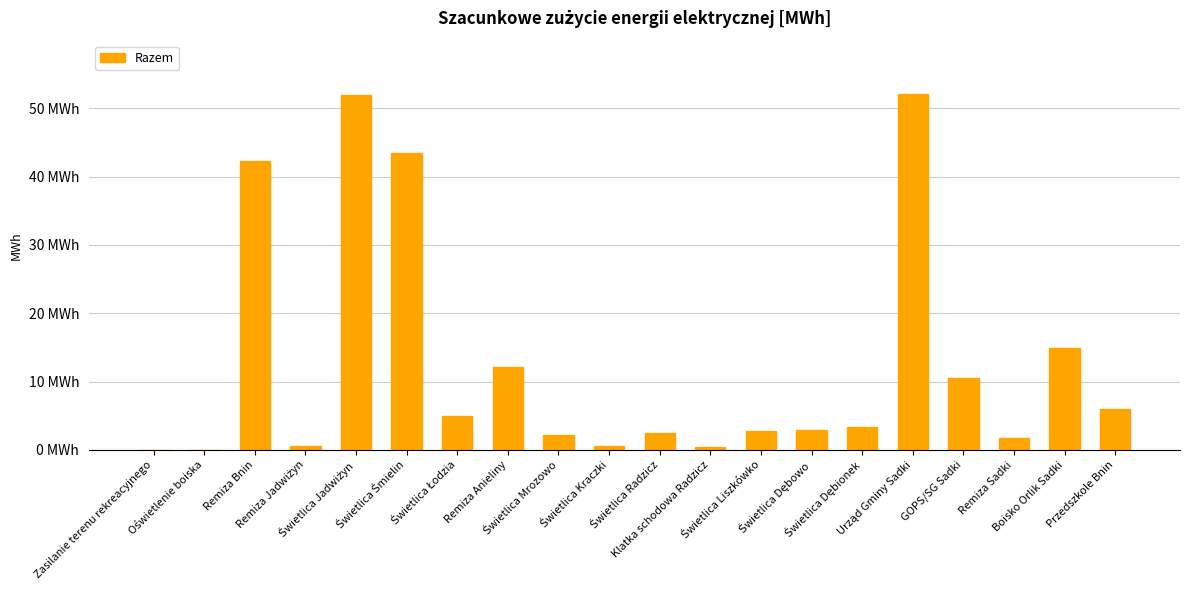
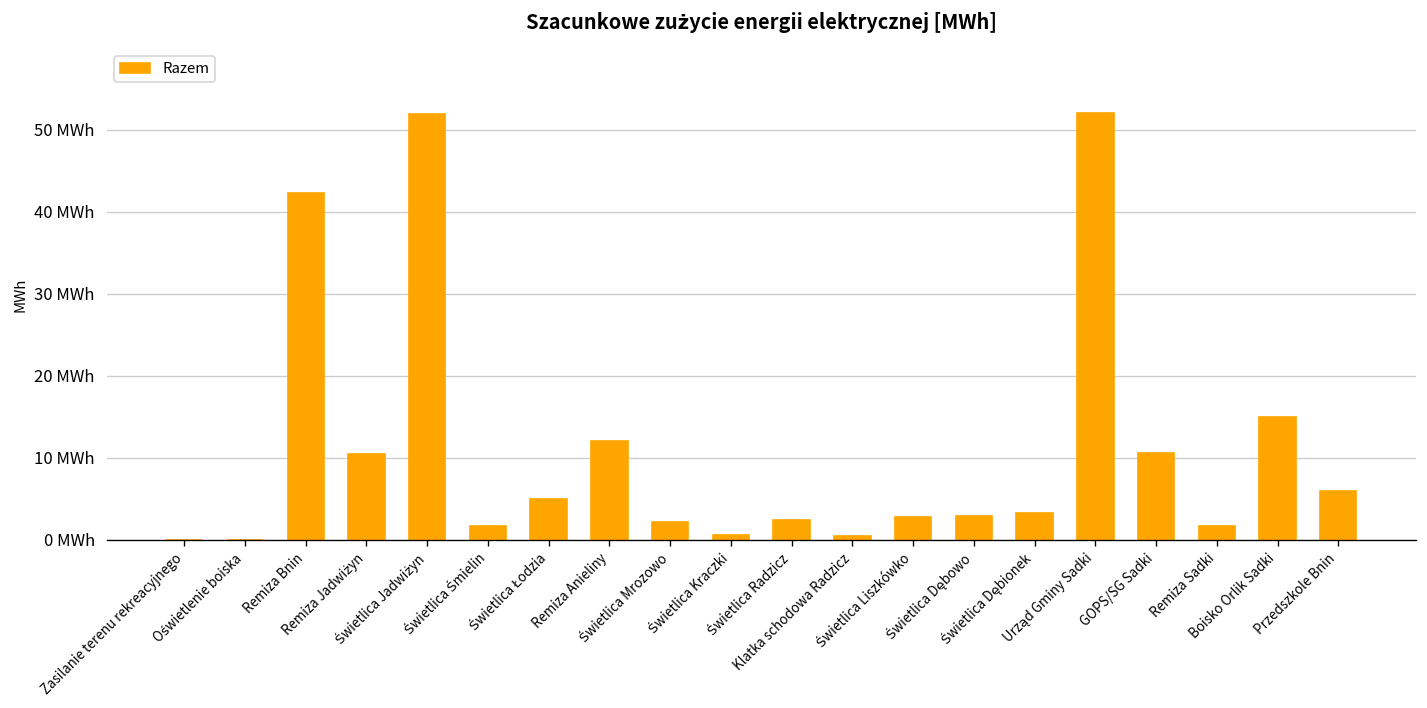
Remiza Jadwiżyn: 1 MWh -> 11 MWh
Świetlica Śmielin: 44 MWh -> 2 MWh
